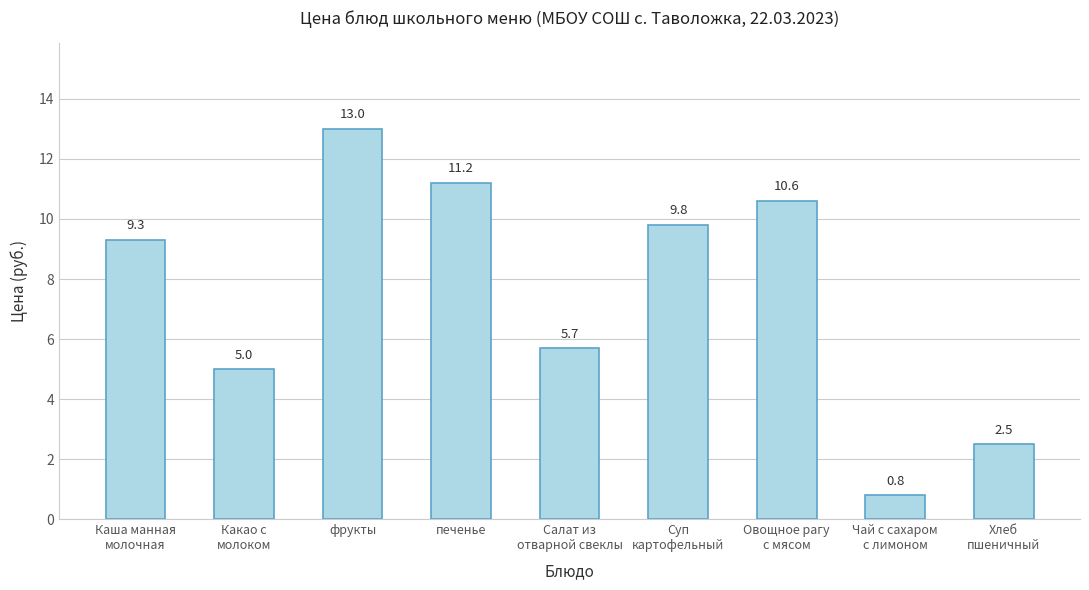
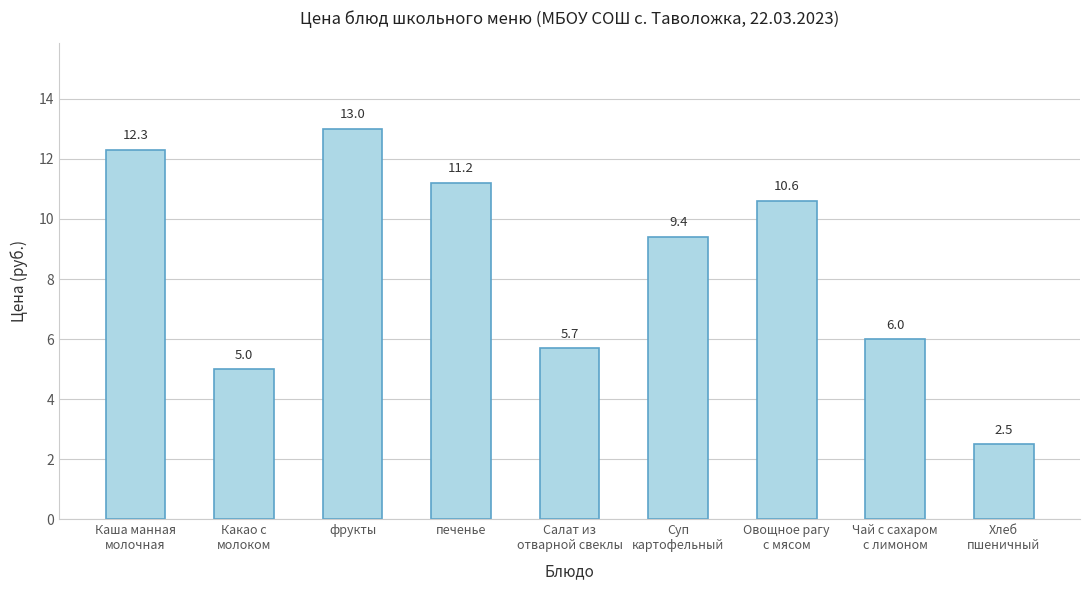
Каша манная молочная: 9.3 -> 12.3
Суп картофельный: 9.8 -> 9.4
Чай с сахаром с лимоном: 0.8 -> 6.0
